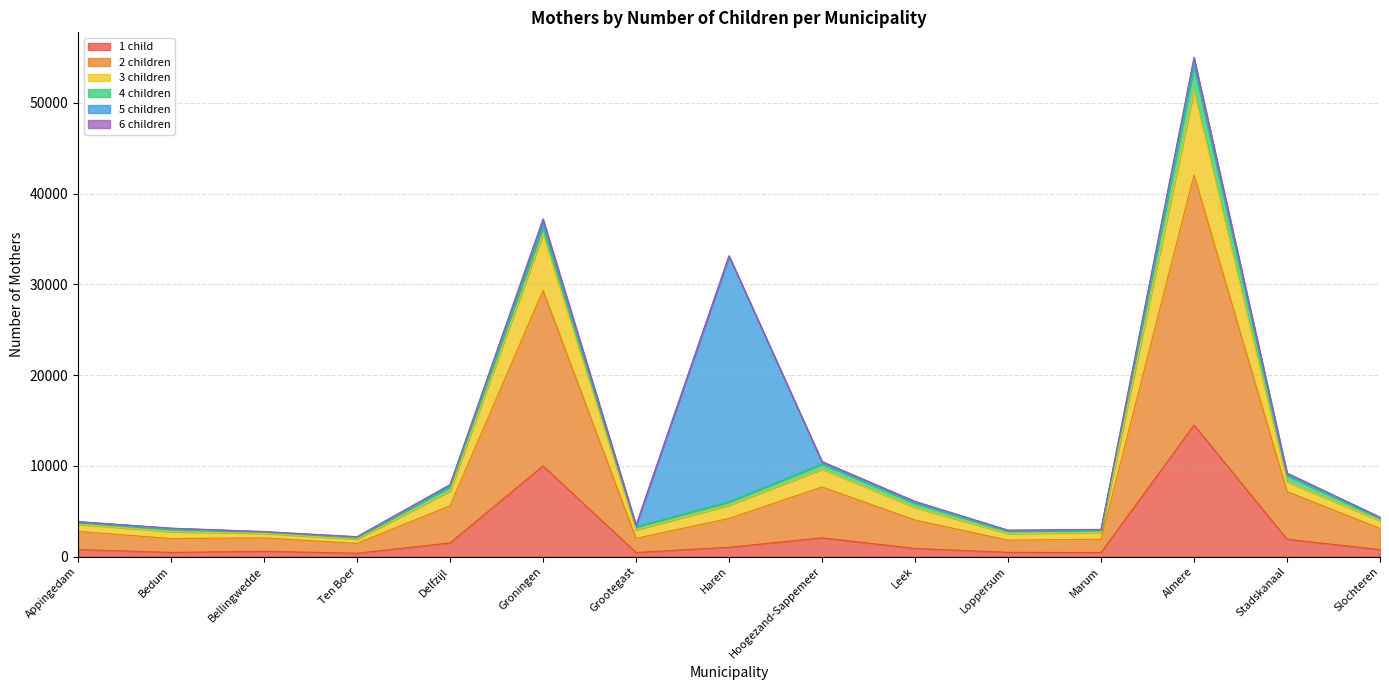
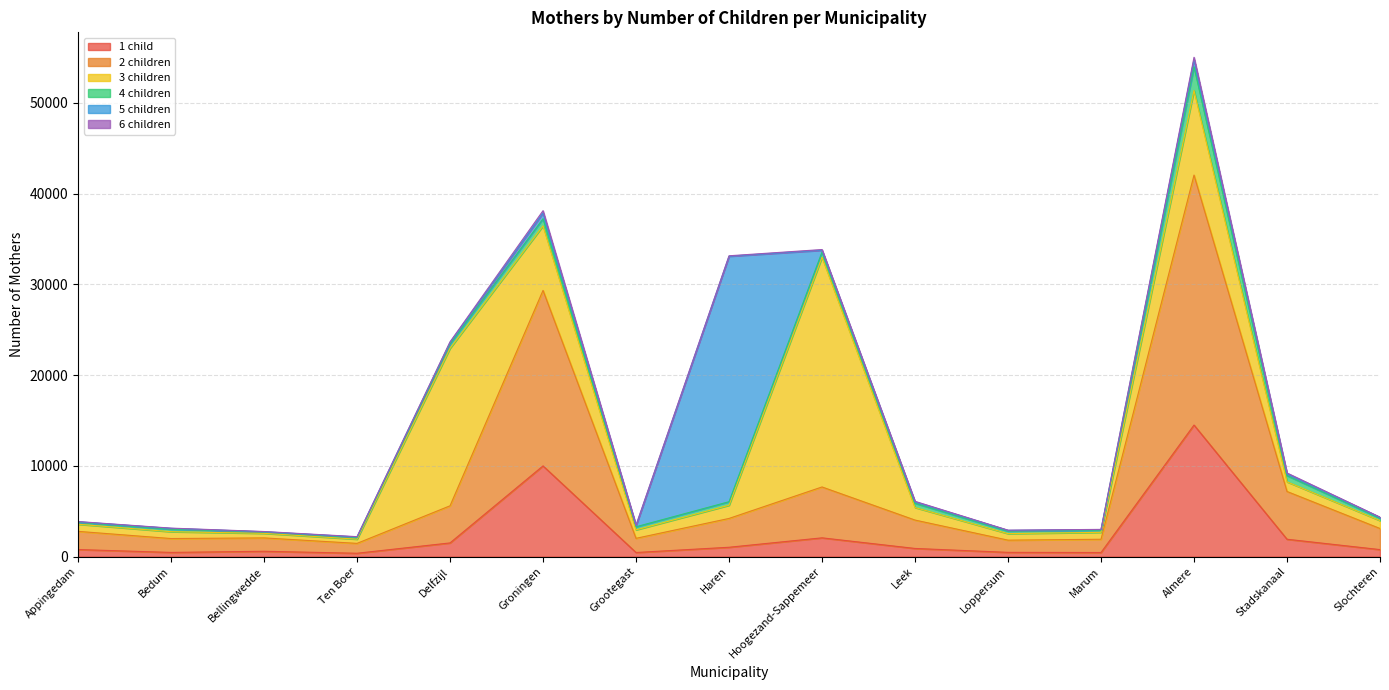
3 children, Delfzijl: 2000 -> 17000
3 children, Groningen: 6000 -> 7000
3 children, Hoogezand-Sappemeer: 2000 -> 25000
